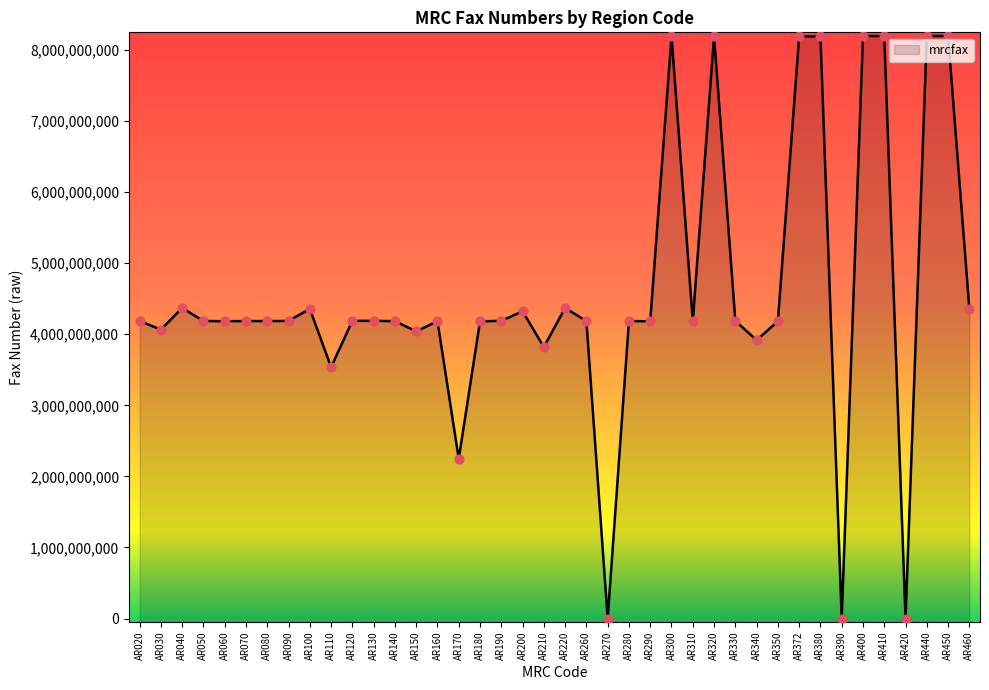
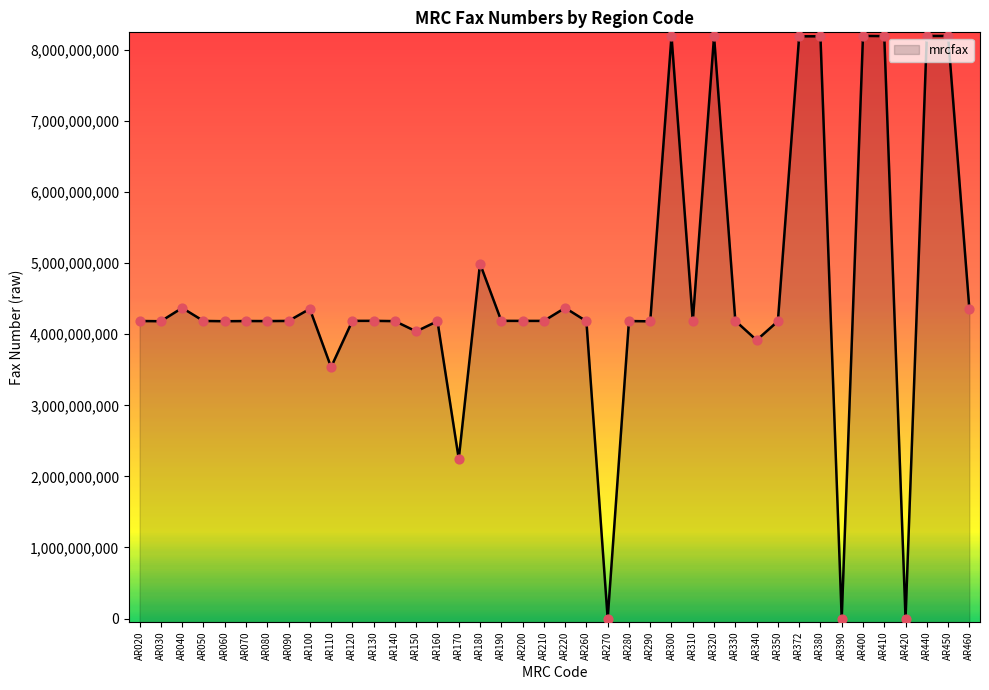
AR030: 4,100,000,000 -> 4,200,000,000
AR180: 4,200,000,000 -> 5,000,000,000
AR200: 4,300,000,000 -> 4,200,000,000
AR210: 3,800,000,000 -> 4,200,000,000
